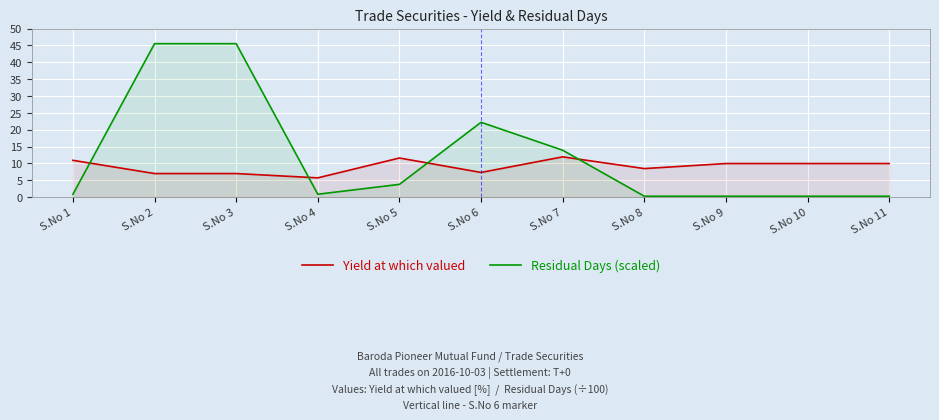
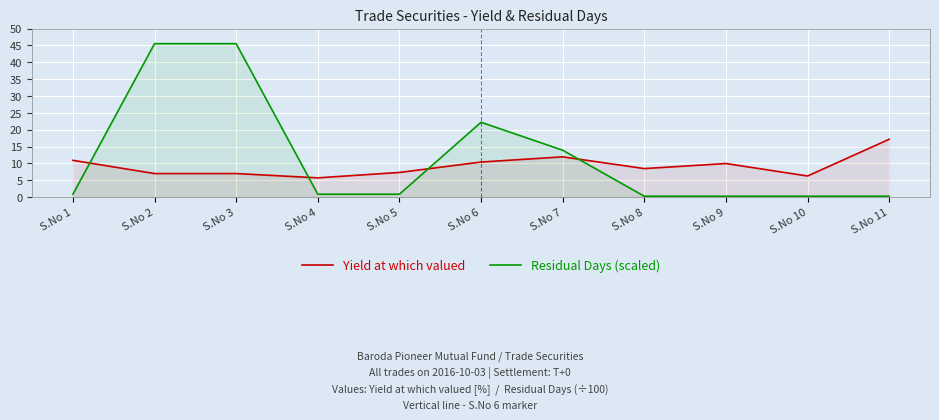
Yield at which valued, S.No 5: 12 -> 7
Residual Days (scaled), S.No 5: 4 -> 1
Yield at which valued, S.No 6: 7 -> 10
Yield at which valued, S.No 10: 10 -> 6
Yield at which valued, S.No 11: 10 -> 17
